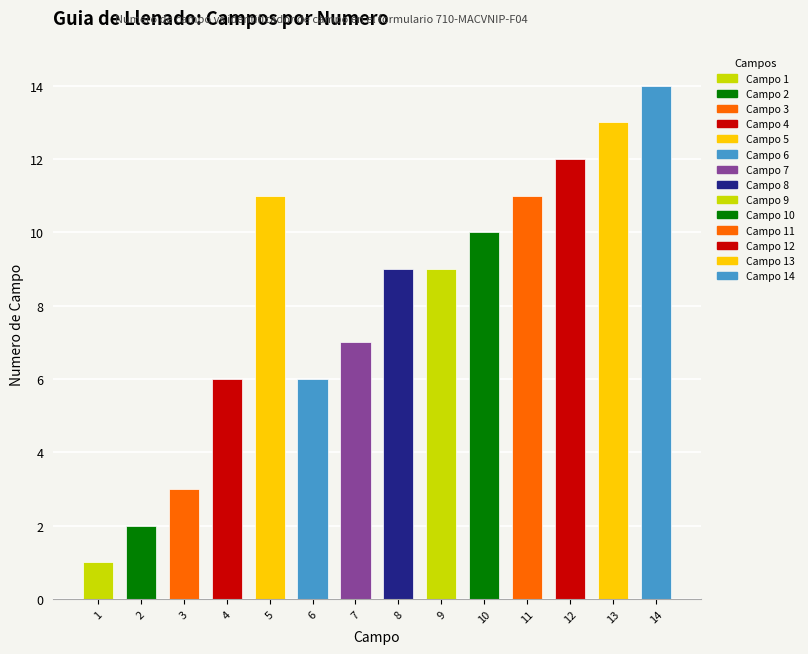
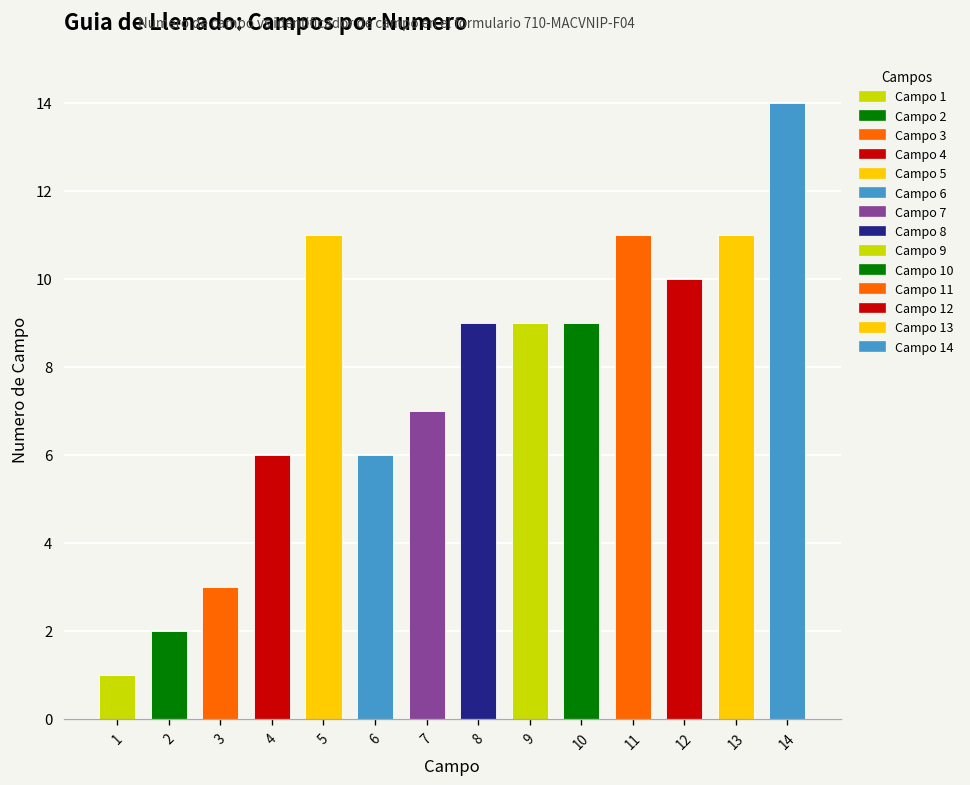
10: 10 -> 9
12: 12 -> 10
13: 13 -> 11
